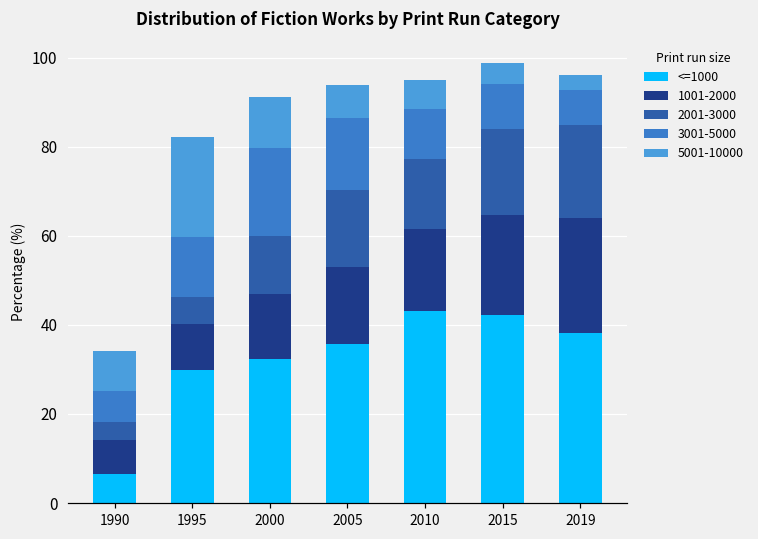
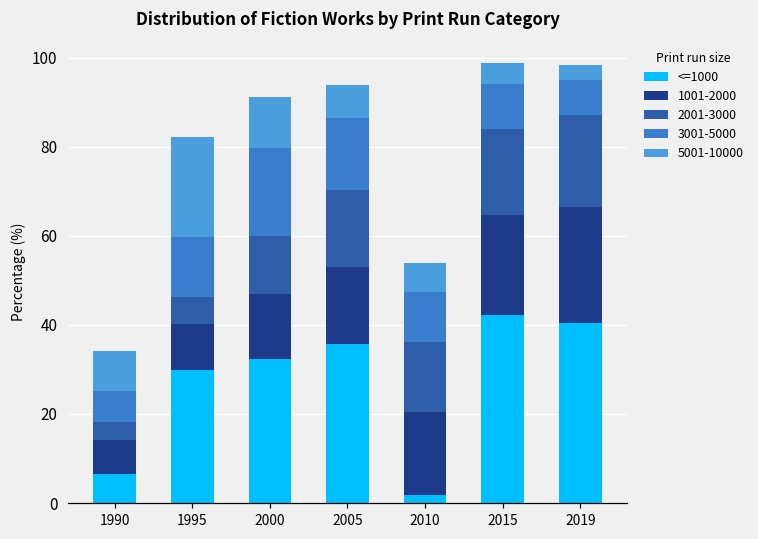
<=1000, 2010: 43 -> 2
<=1000, 2019: 38 -> 40
